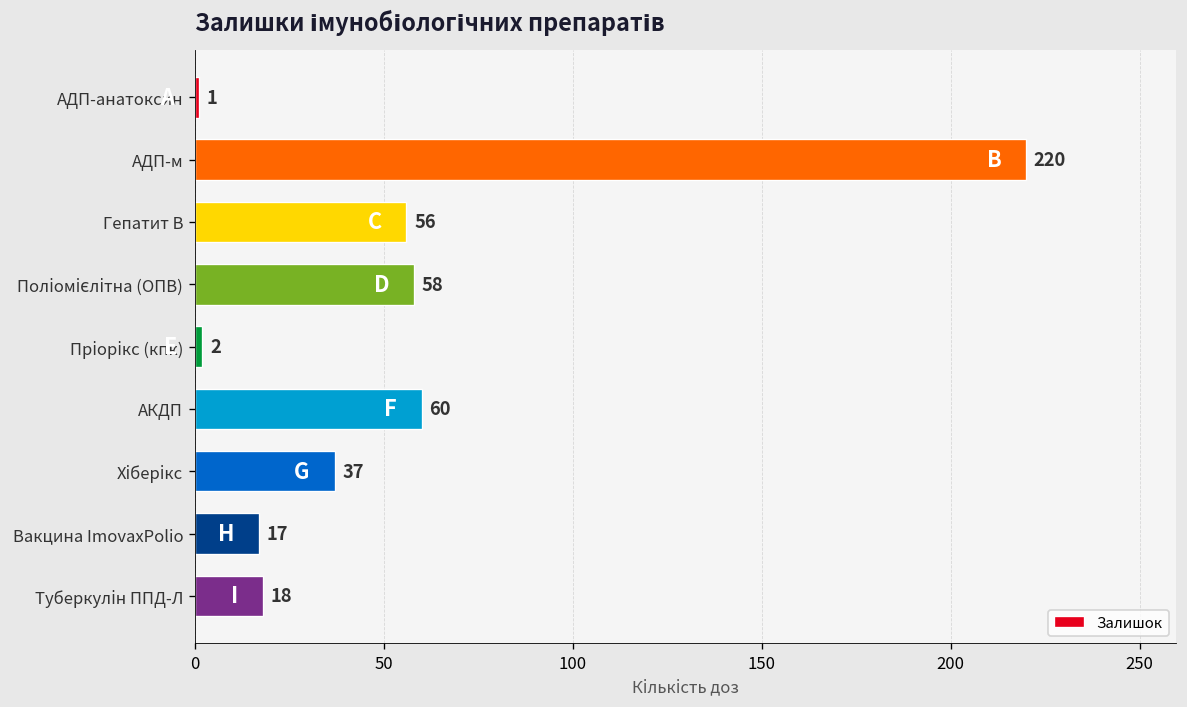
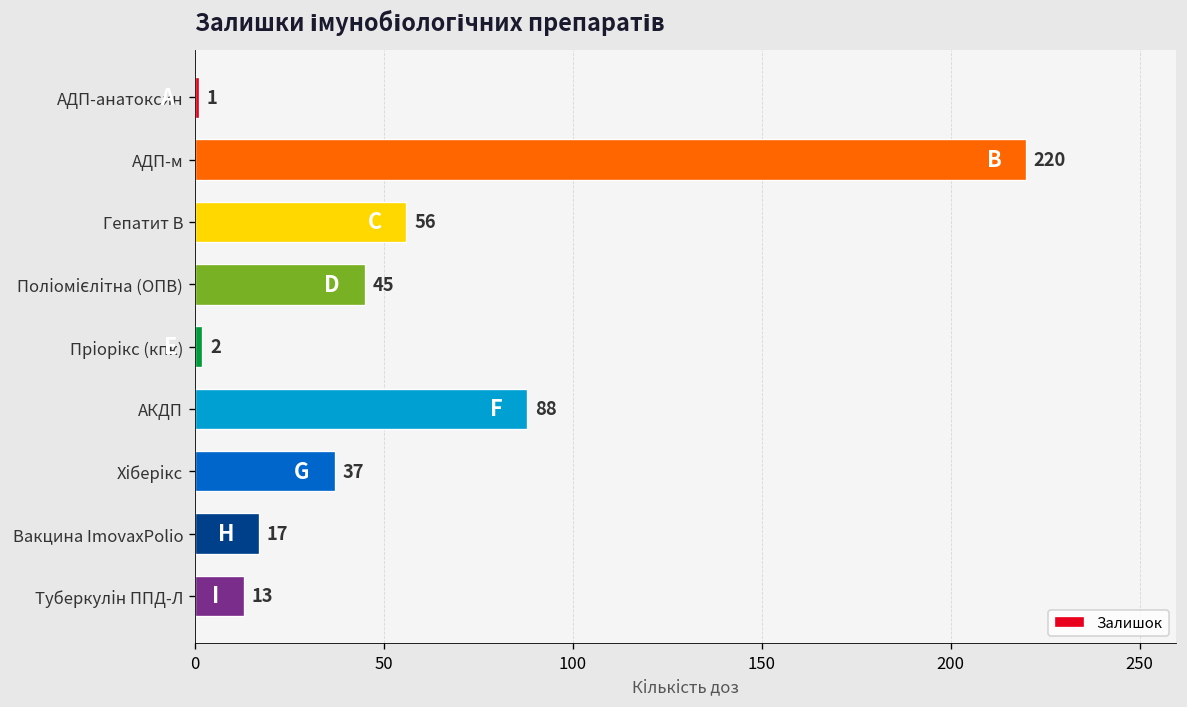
Поліомієлітна (ОПВ): 58 -> 45
АКДП: 60 -> 88
Туберкулін ППД-Л: 18 -> 13
